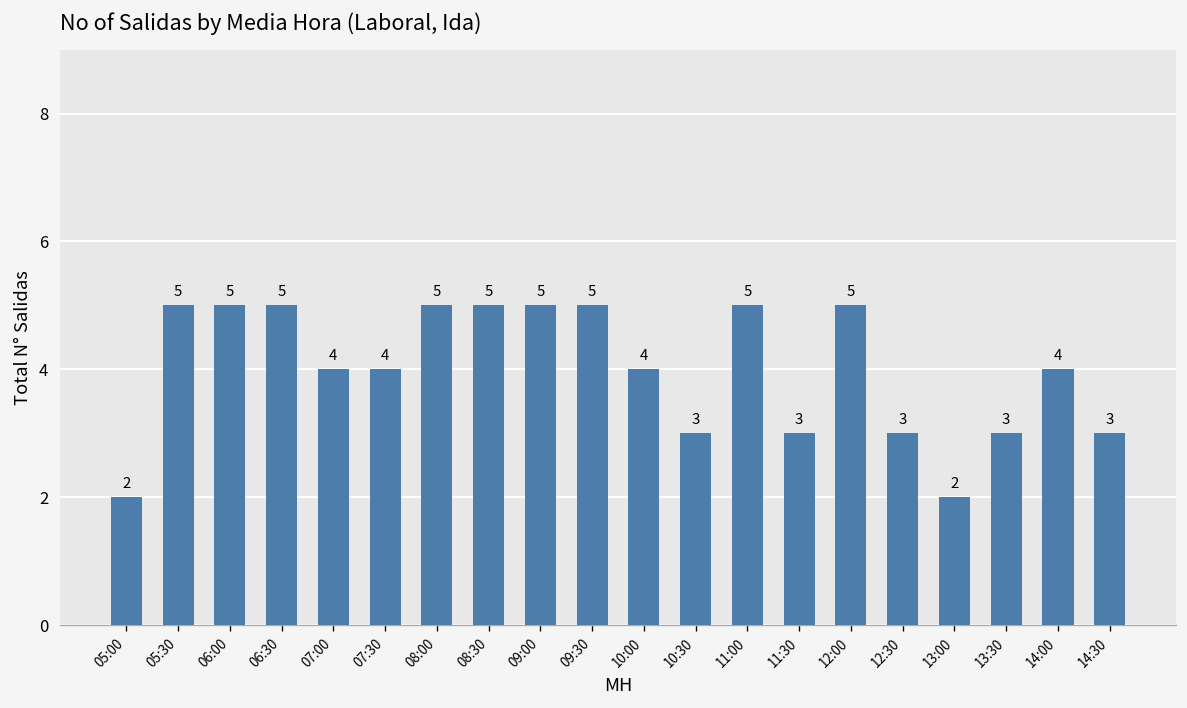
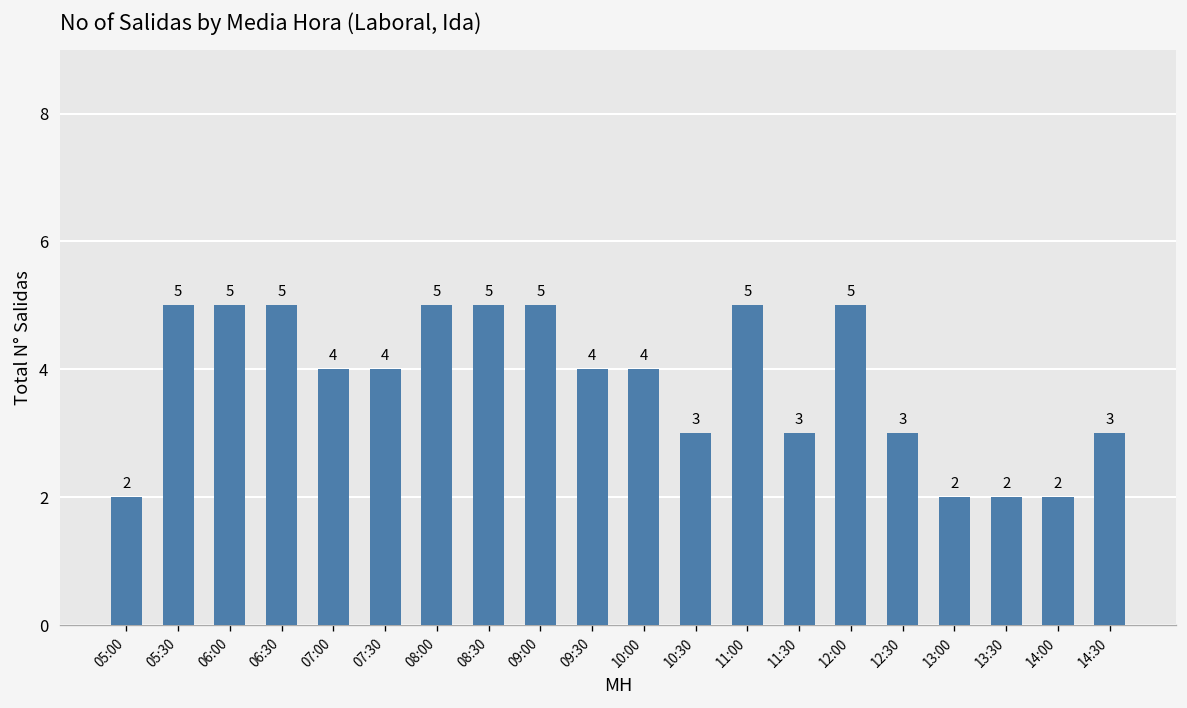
09:30: 5 -> 4
13:30: 3 -> 2
14:00: 4 -> 2
